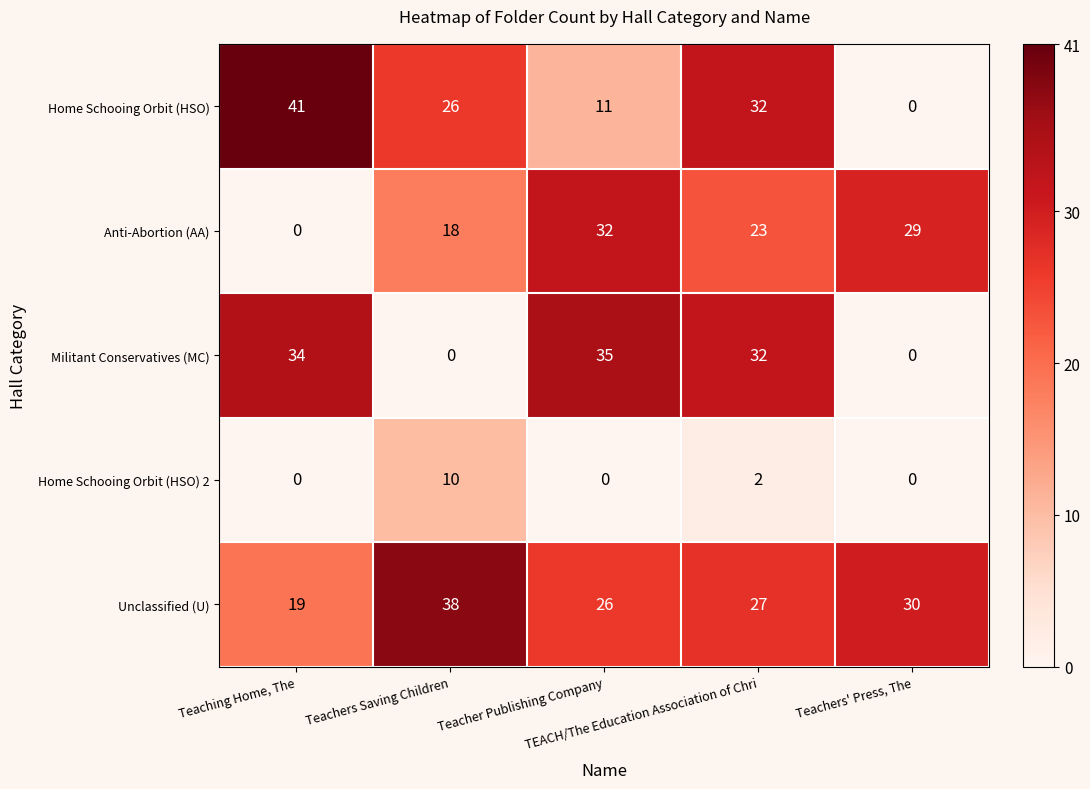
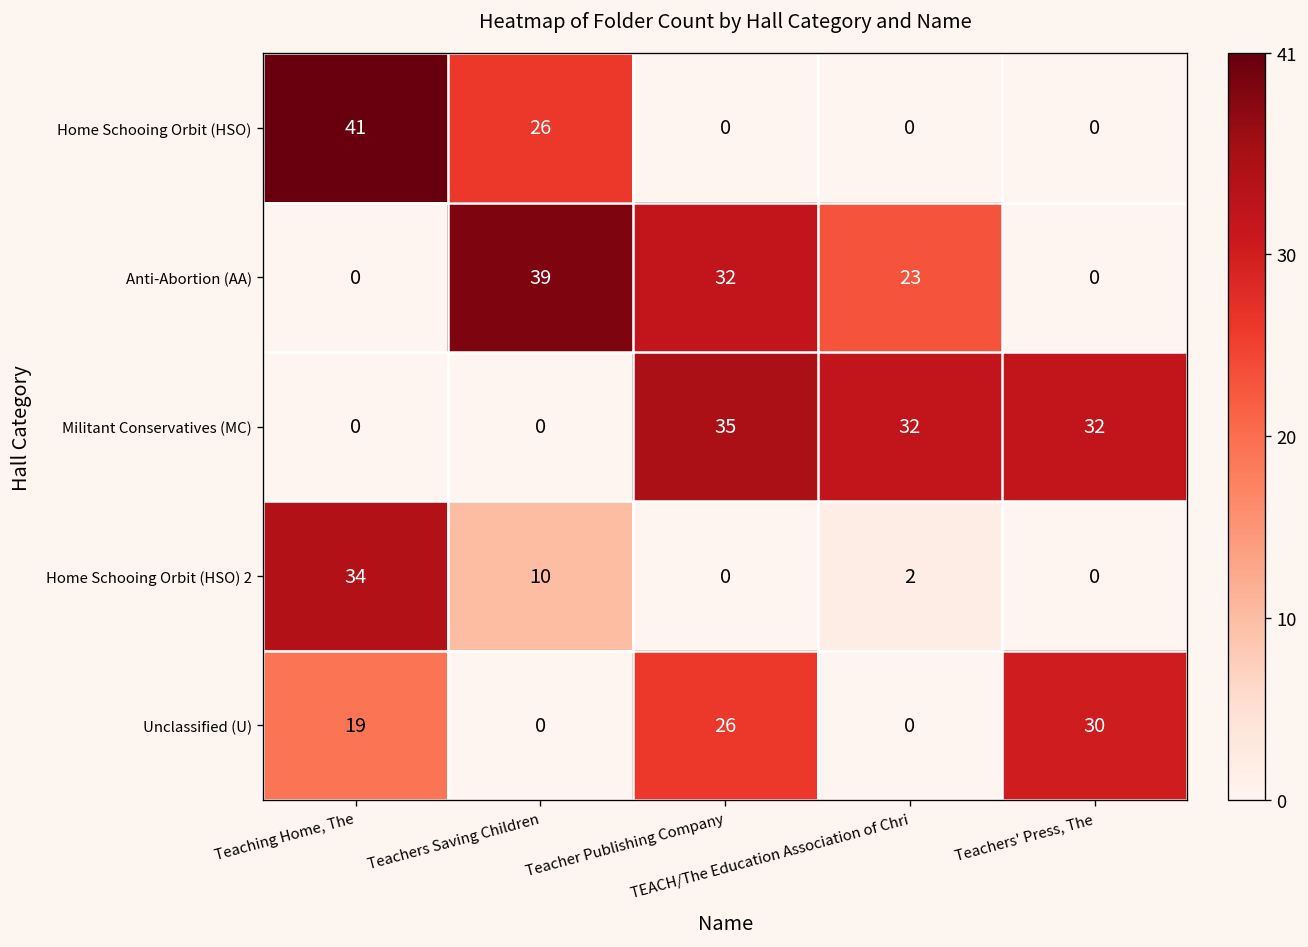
Home Schooing Orbit (HSO), Teacher Publishing Company: 11 -> 0
Home Schooing Orbit (HSO), TEACH/The Education Association of Chri: 32 -> 0
Anti-Abortion (AA), Teachers Saving Children: 18 -> 39
Anti-Abortion (AA), Teachers' Press, The: 29 -> 0
Militant Conservatives (MC), Teaching Home, The: 34 -> 0
Militant Conservatives (MC), Teachers' Press, The: 0 -> 32
Home Schooing Orbit (HSO) 2, Teaching Home, The: 0 -> 34
Unclassified (U), Teachers Saving Children: 38 -> 0
Unclassified (U), TEACH/The Education Association of Chri: 27 -> 0
